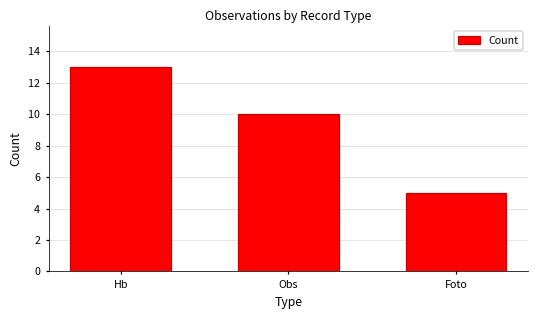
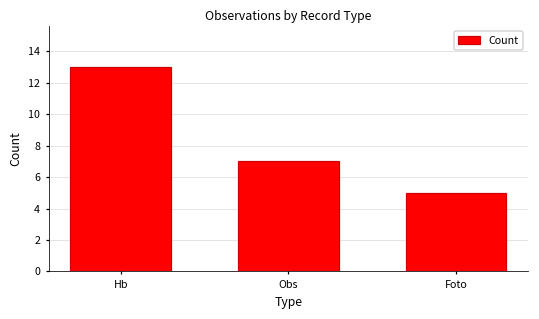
Obs: 10 -> 7
